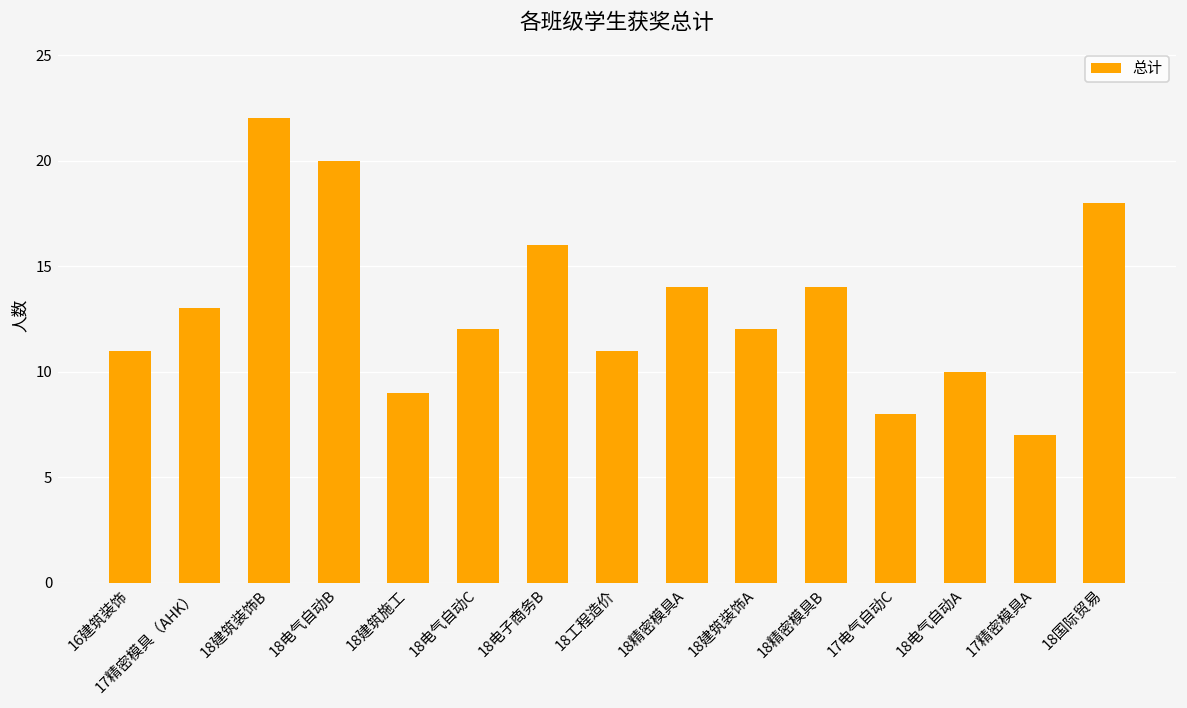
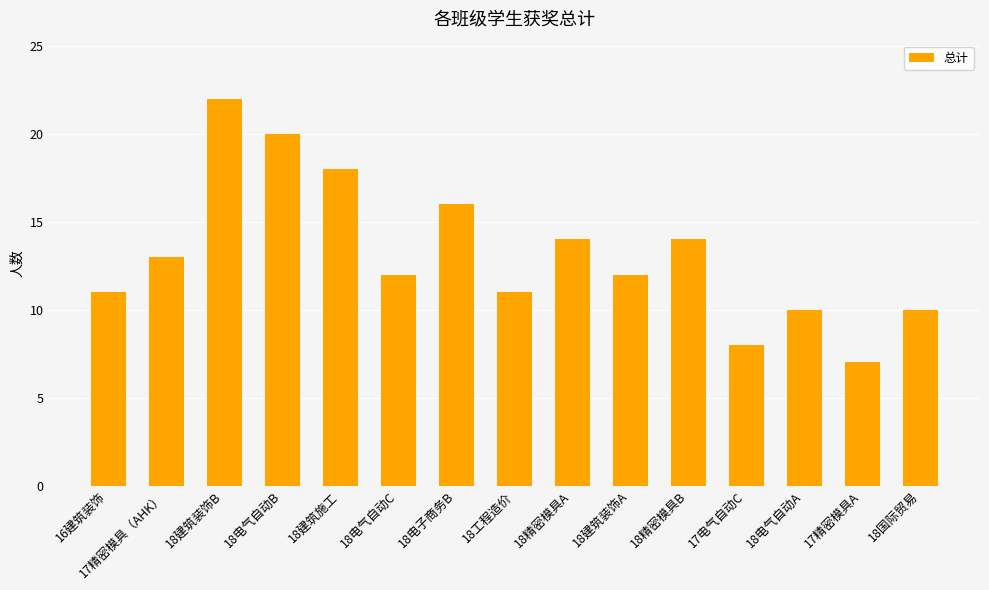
18建筑施工: 9 -> 18
18国际贸易: 18 -> 10
